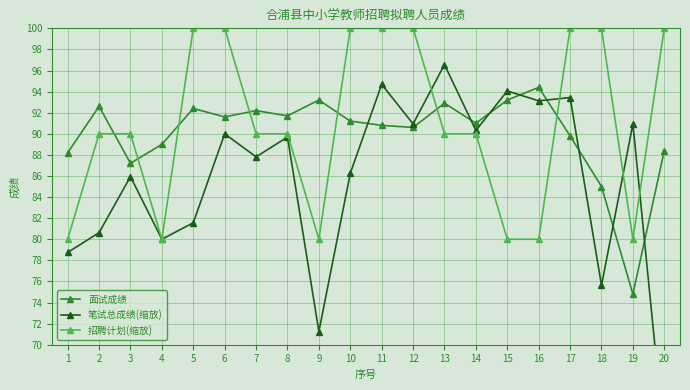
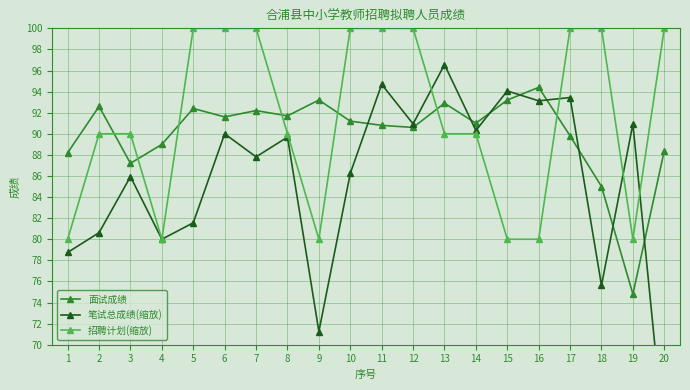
招聘计划(缩放), 7: 90.0 -> 100.0
